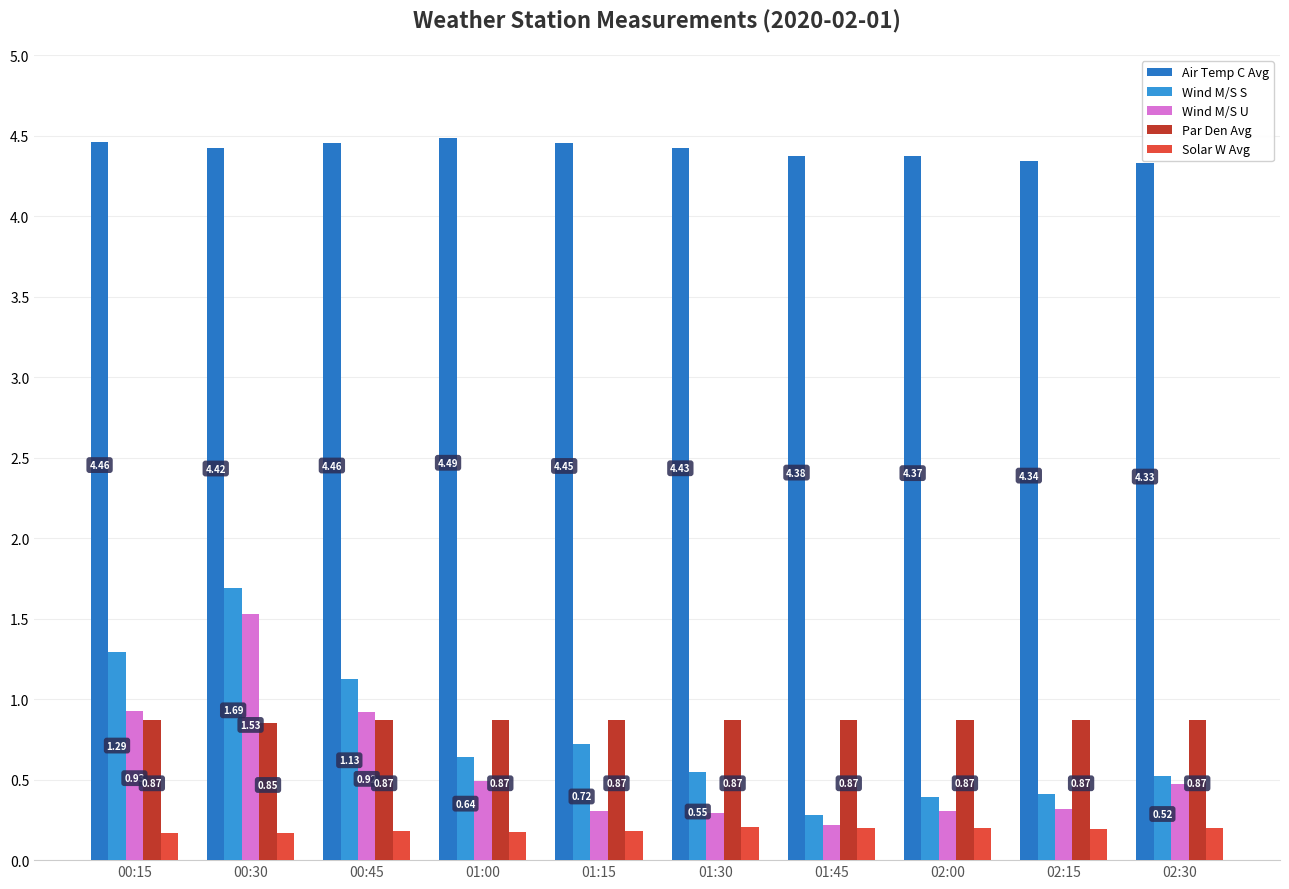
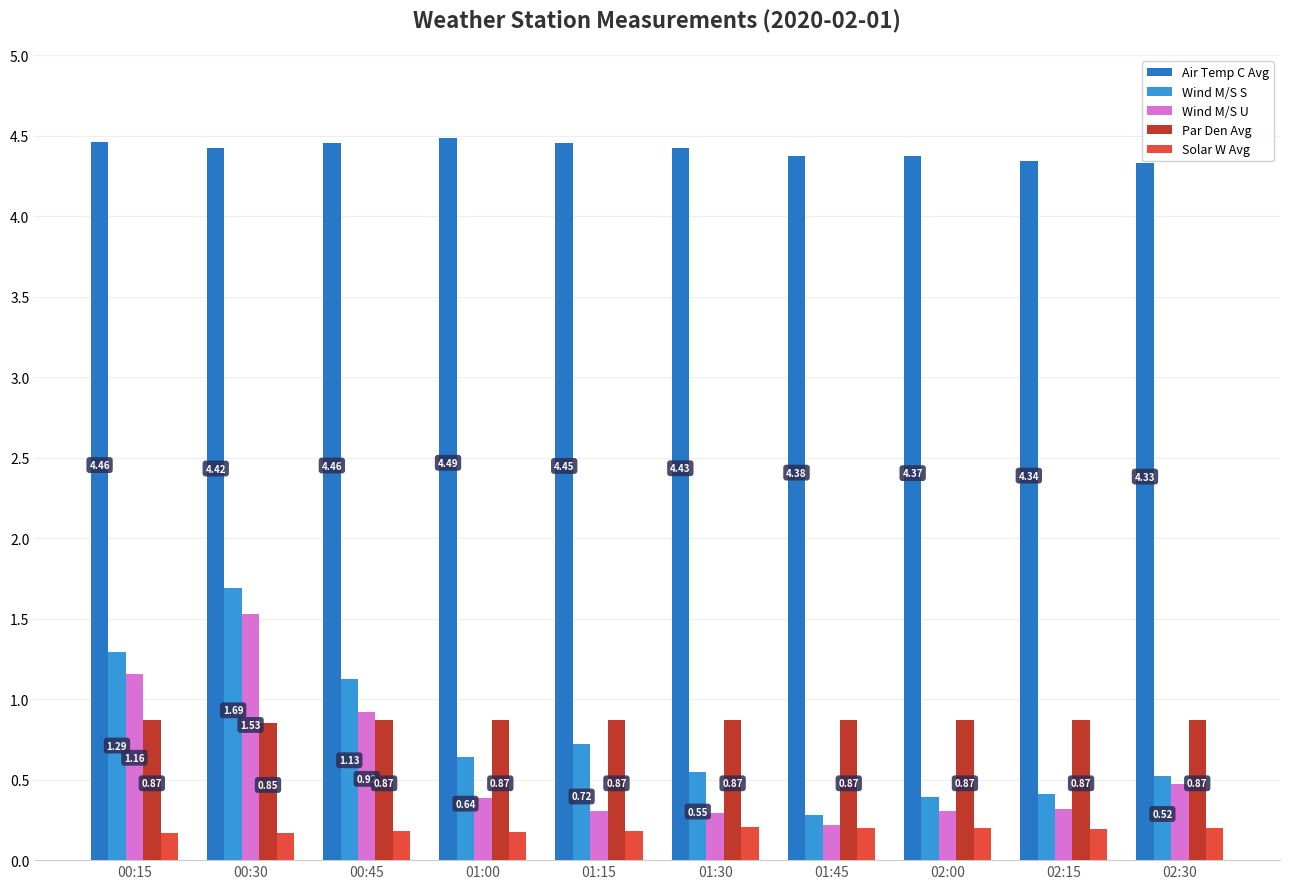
Wind M/S U, 00:15: 0.93 -> 1.16
Wind M/S U, 01:00: 0.49 -> 0.38
